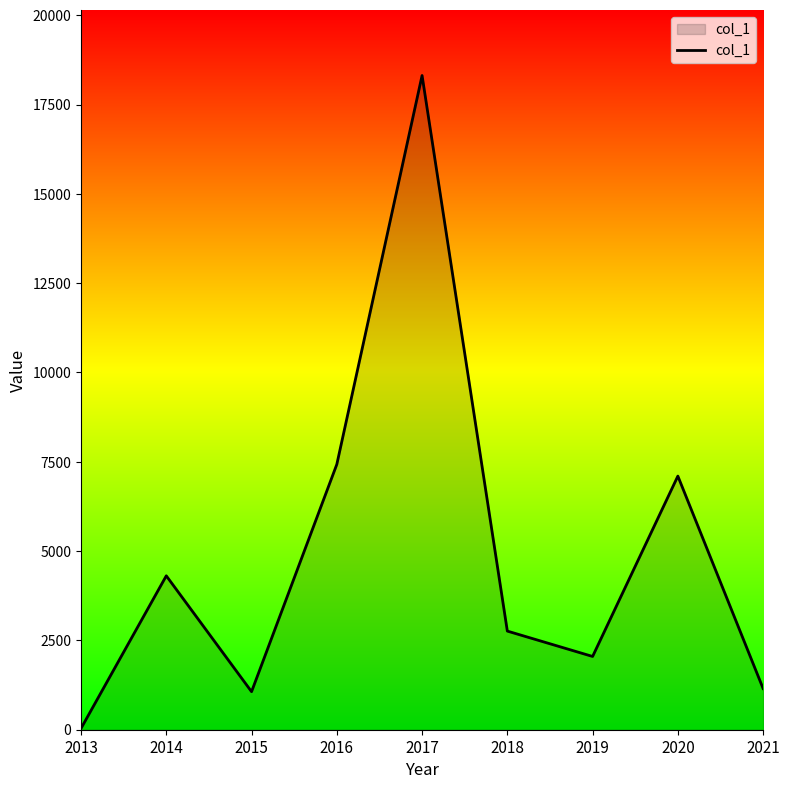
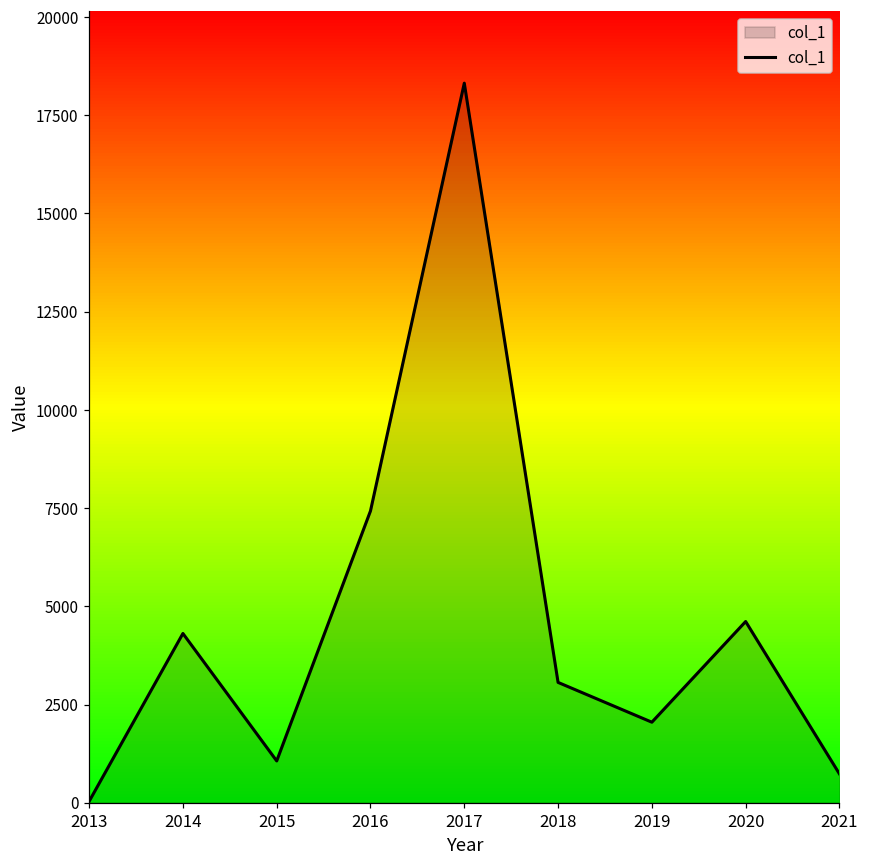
2018: 2800 -> 3100
2020: 7100 -> 4600
2021: 1200 -> 700
